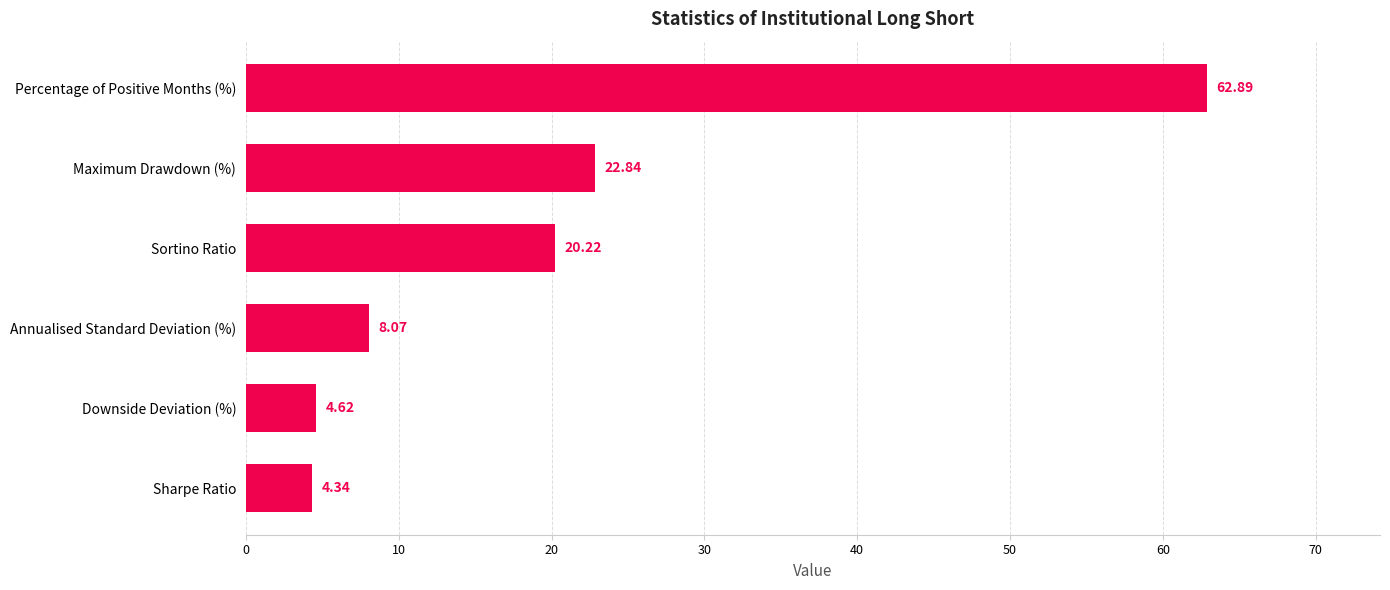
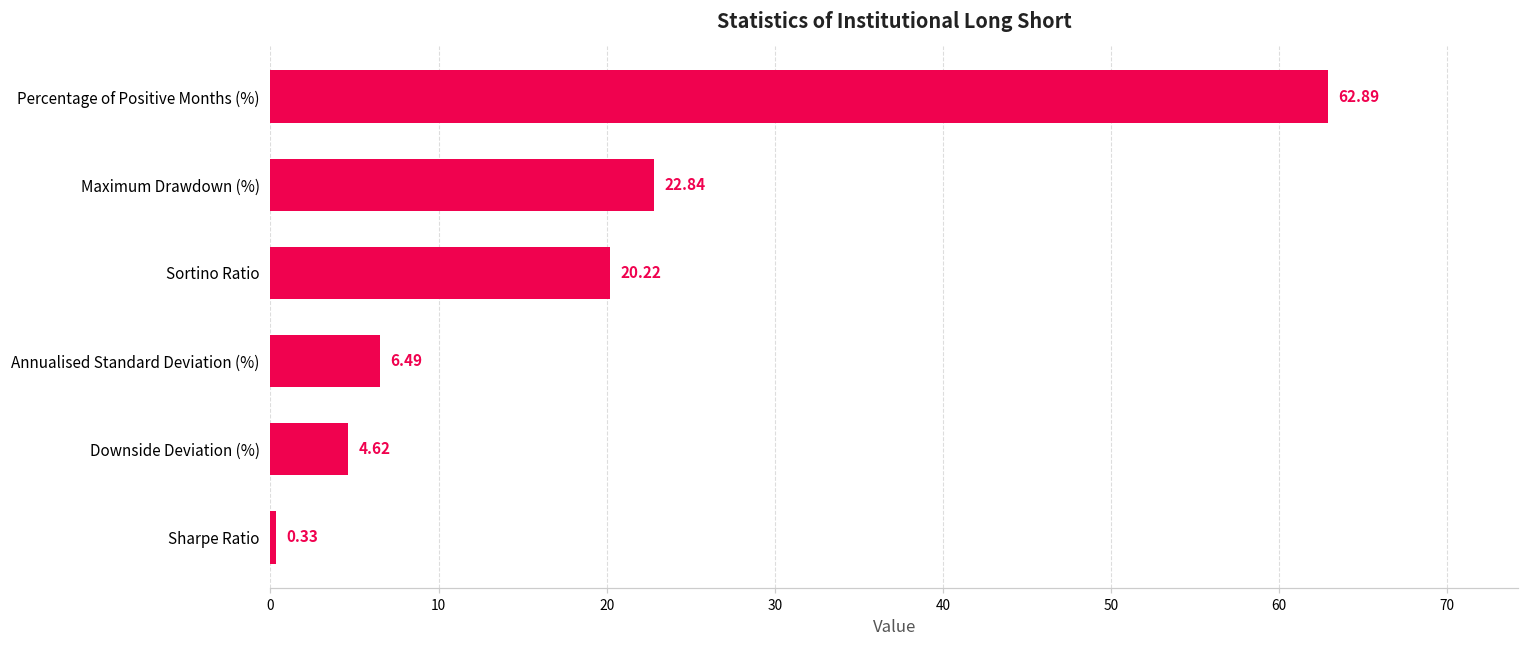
Annualised Standard Deviation (%): 8.07 -> 6.49
Sharpe Ratio: 4.34 -> 0.33
